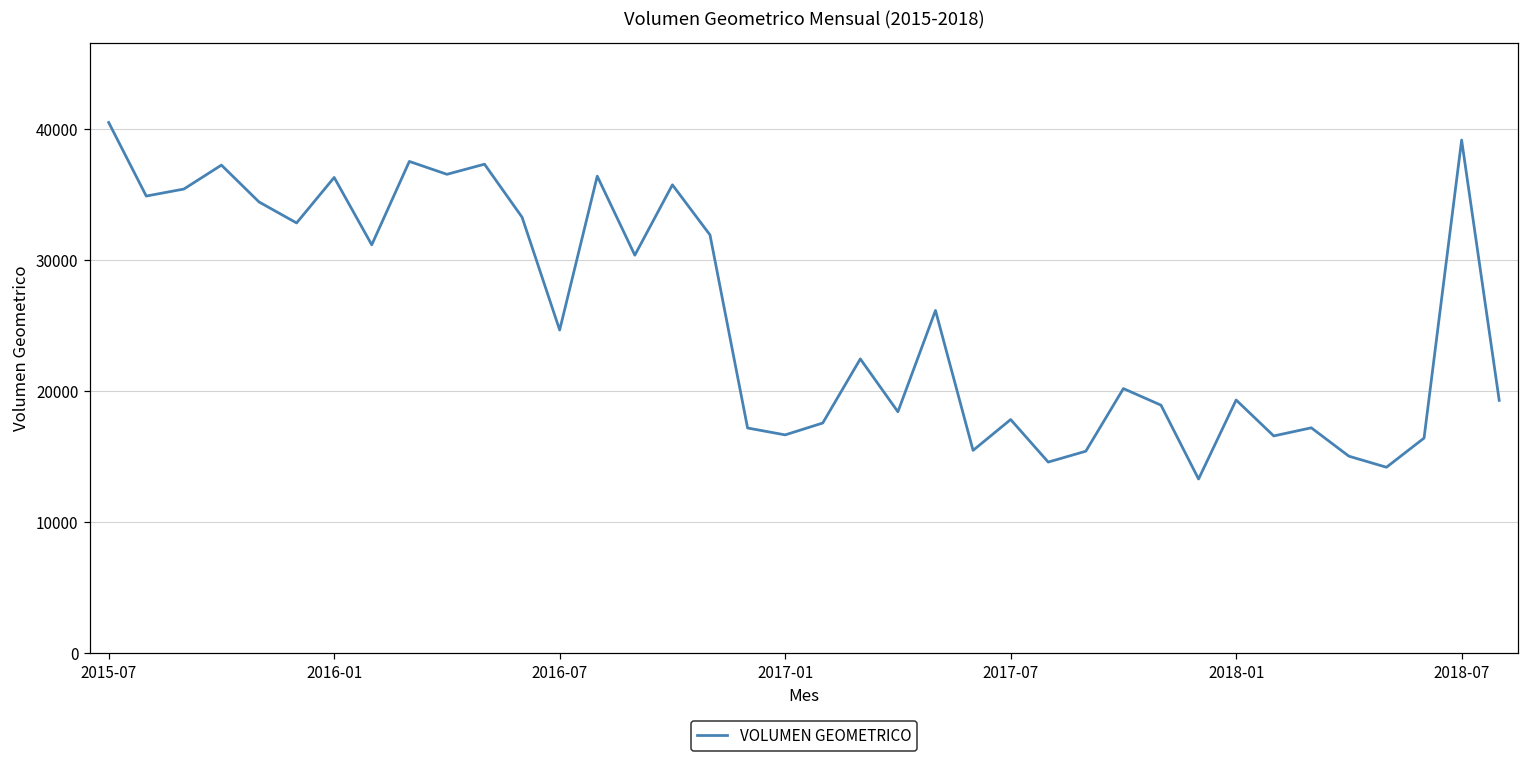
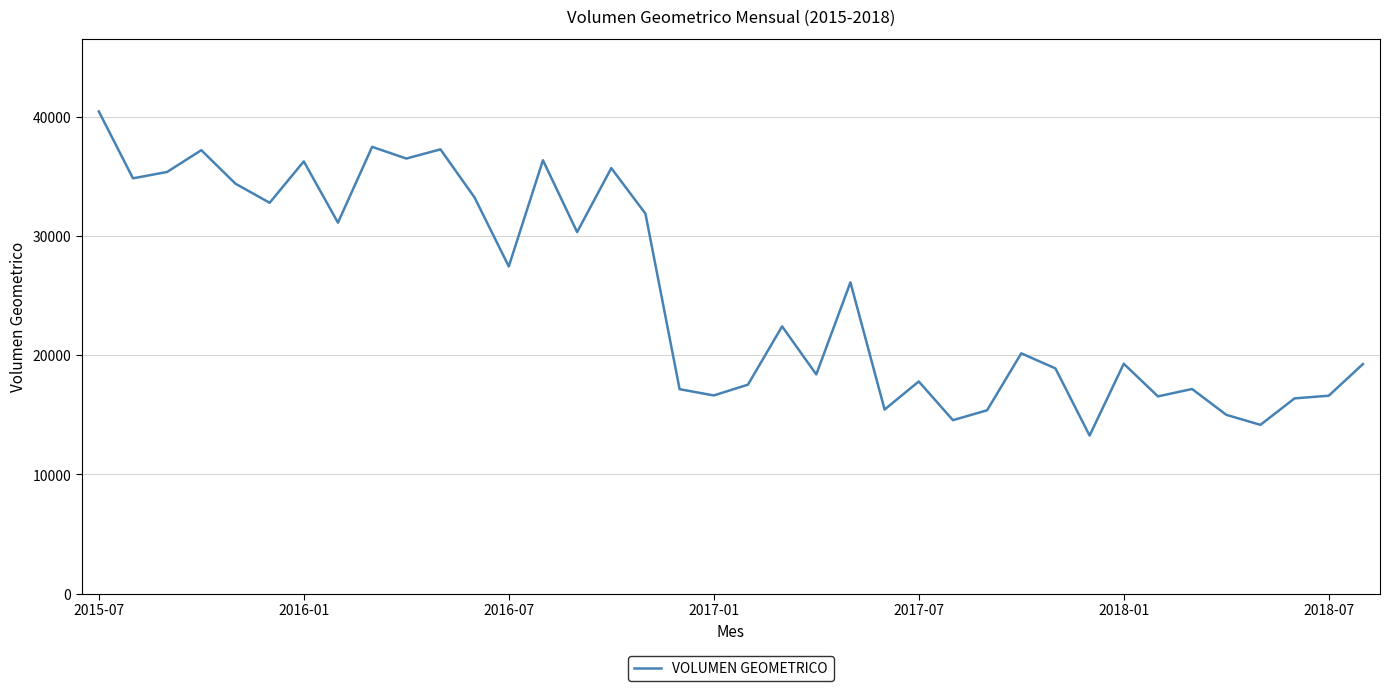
2016-07: 24600 -> 27500
2018-07: 39200 -> 16600
